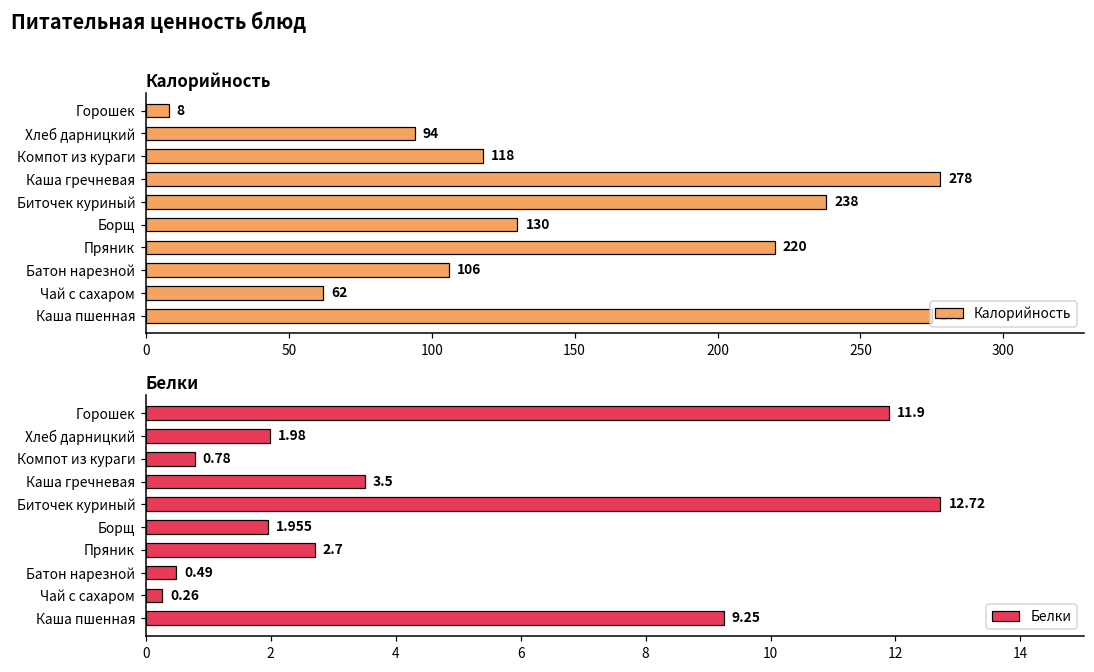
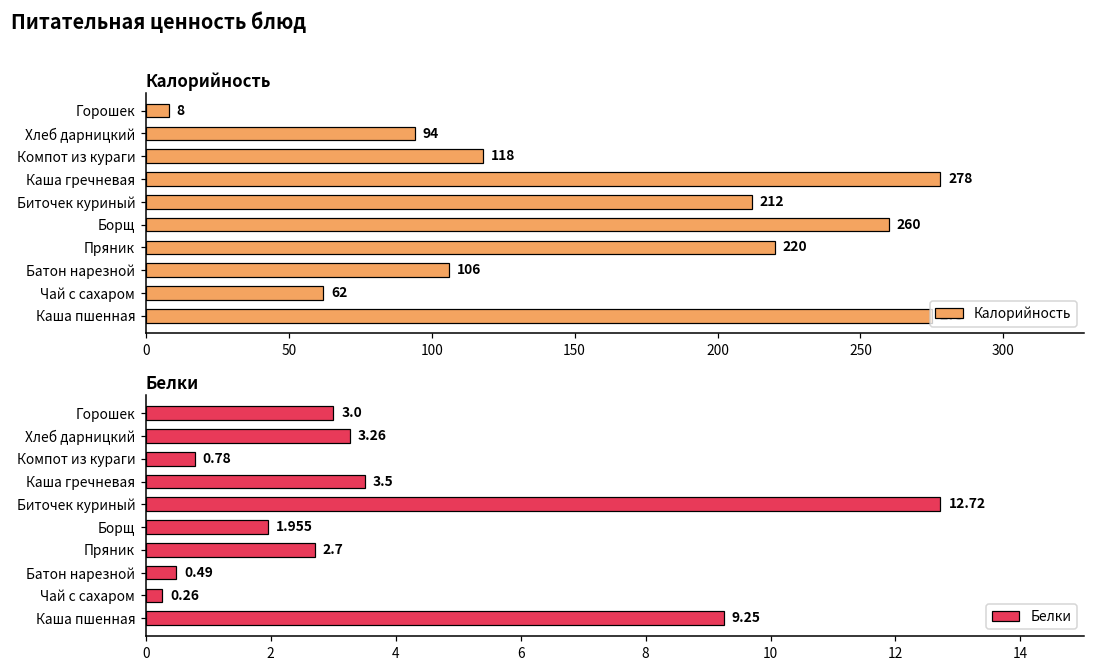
Калорийность, Биточек куриный: 238 -> 212
Калорийность, Борщ: 130 -> 260
Белки, Горошек: 11.9 -> 3.0
Белки, Хлеб дарницкий: 1.98 -> 3.26
